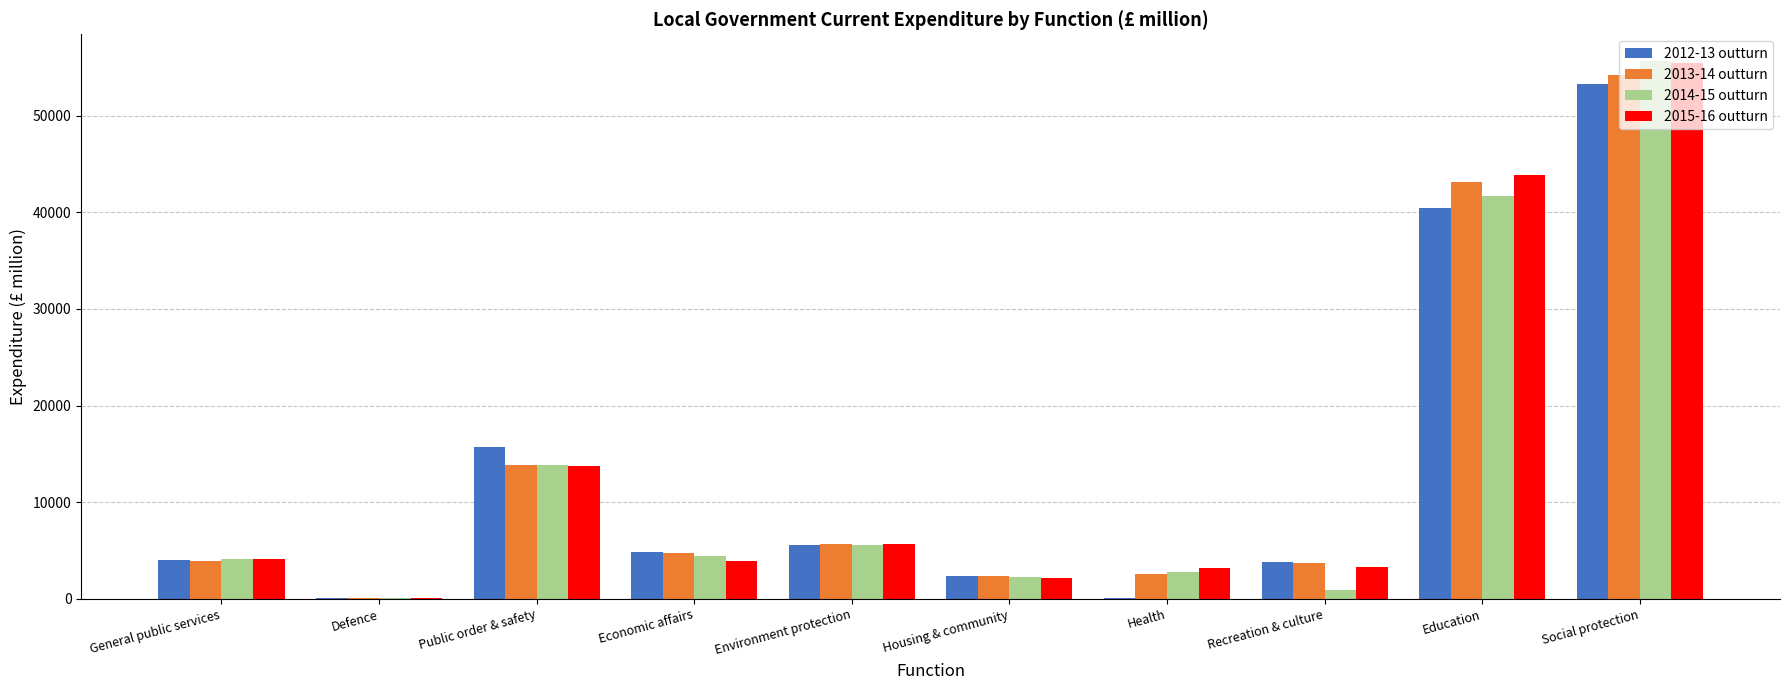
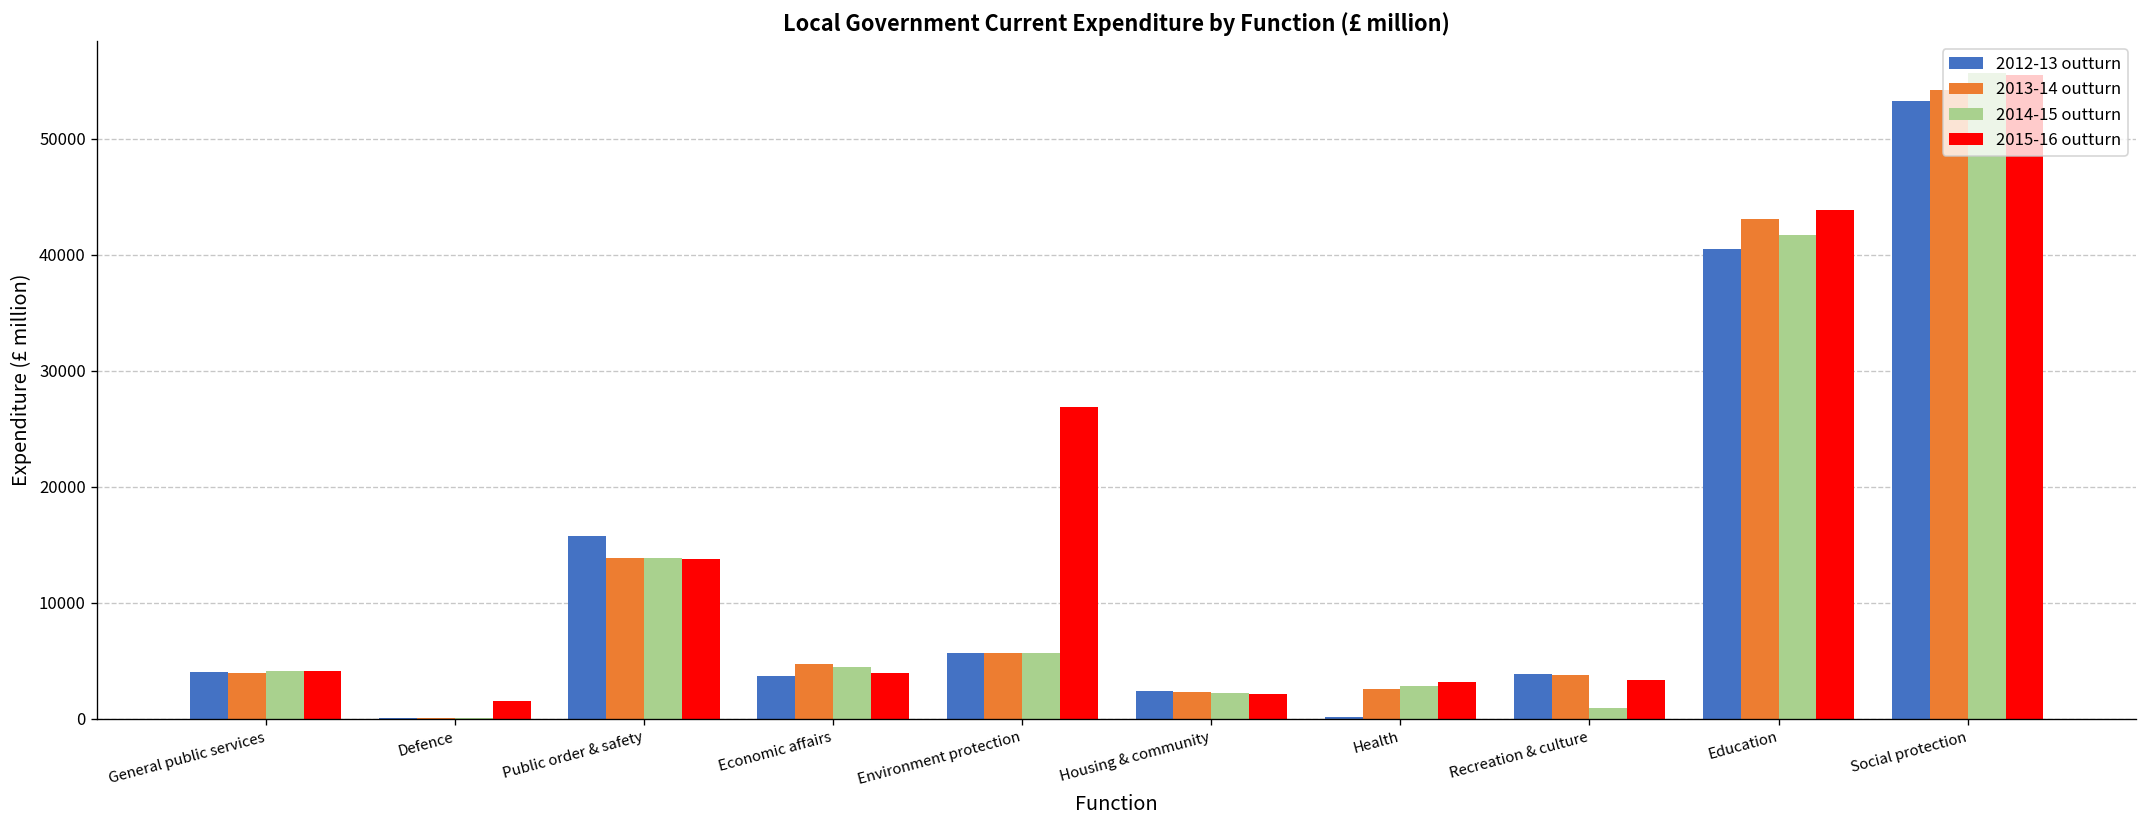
2015-16 outturn, Defence: 0 -> 2000
2012-13 outturn, Economic affairs: 5000 -> 4000
2015-16 outturn, Environment protection: 6000 -> 27000
